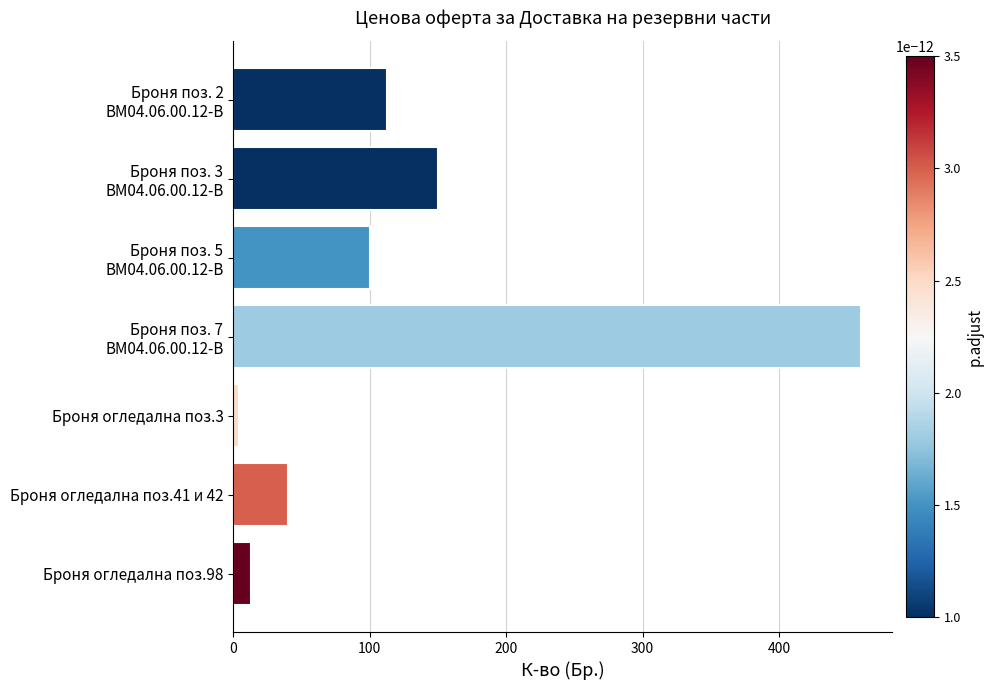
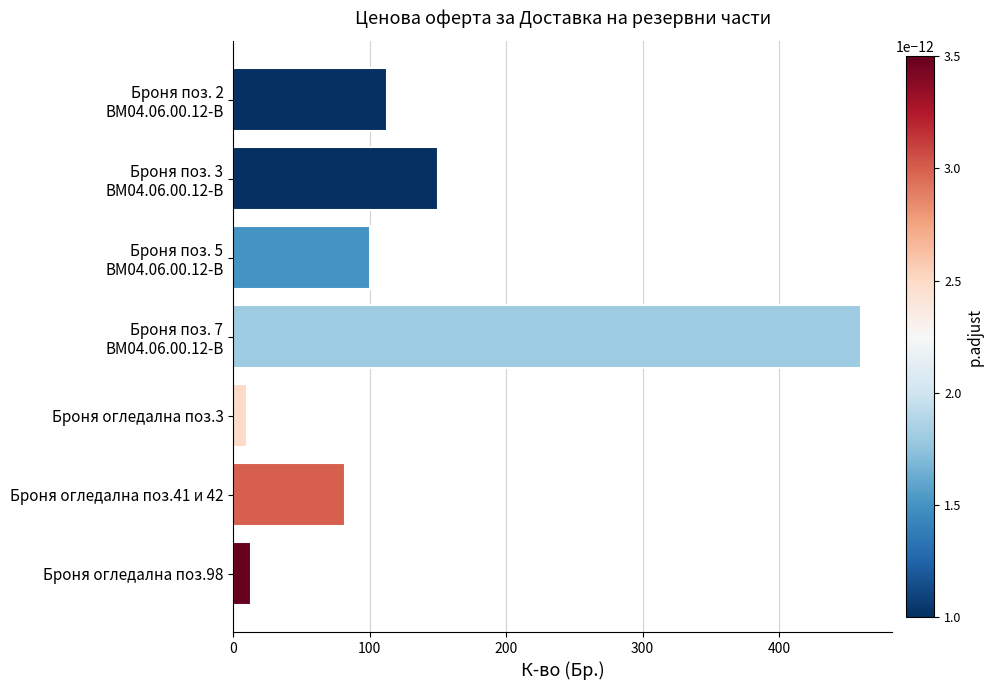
Броня огледална поз.3: 4 -> 10
Броня огледална поз.41 и 42: 40 -> 82
